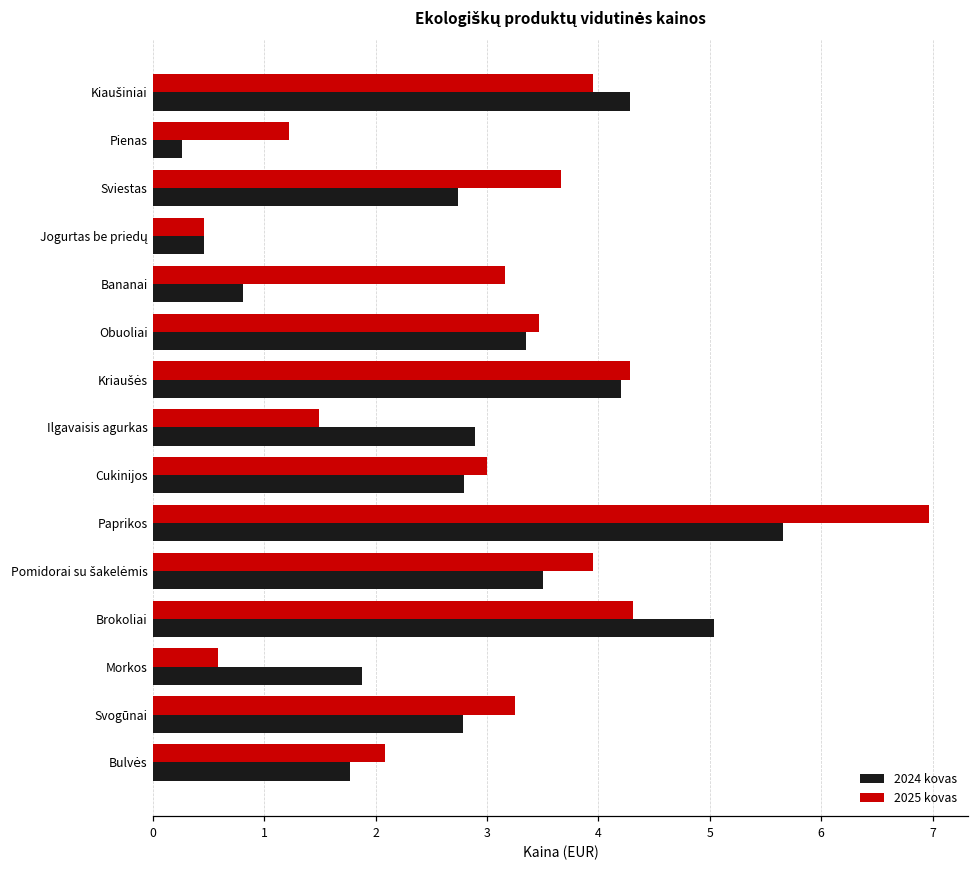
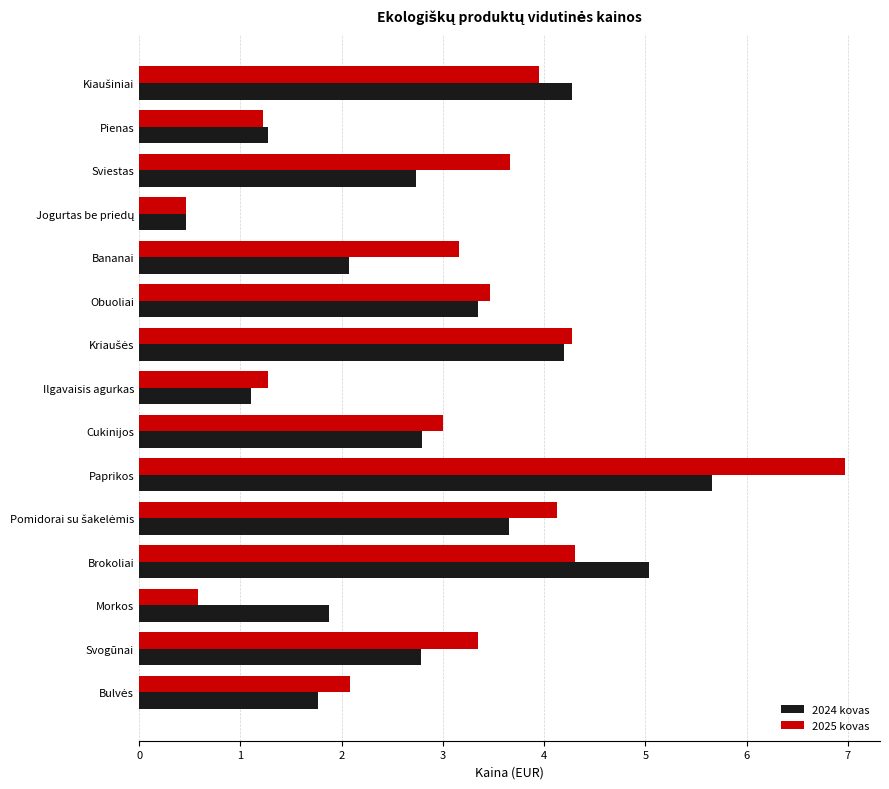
2024 kovas, Pienas: 0.26 -> 1.27
2024 kovas, Bananai: 0.81 -> 2.07
2025 kovas, Ilgavaisis agurkas: 1.49 -> 1.27
2024 kovas, Ilgavaisis agurkas: 2.89 -> 1.11
2025 kovas, Pomidorai su šakelėmis: 3.95 -> 4.13
2024 kovas, Pomidorai su šakelėmis: 3.50 -> 3.65
2025 kovas, Svogūnai: 3.25 -> 3.35
